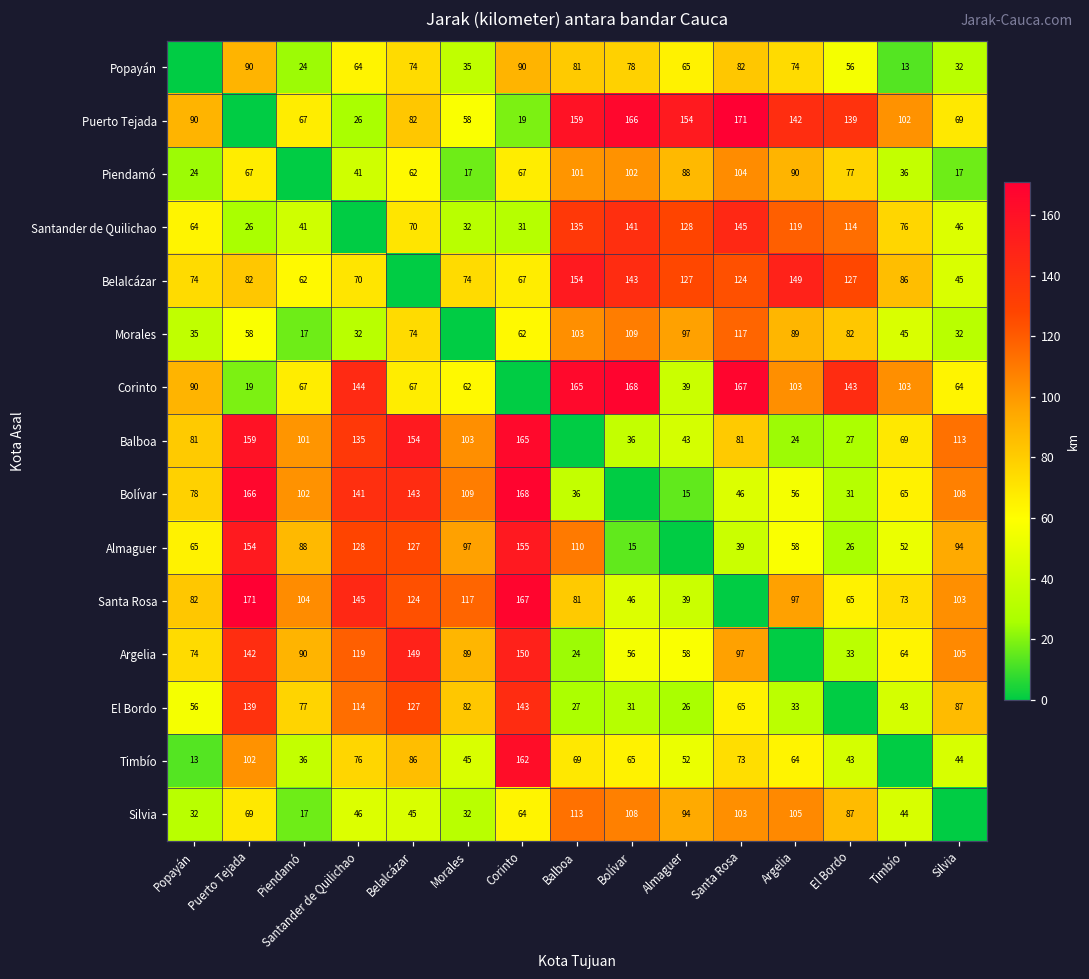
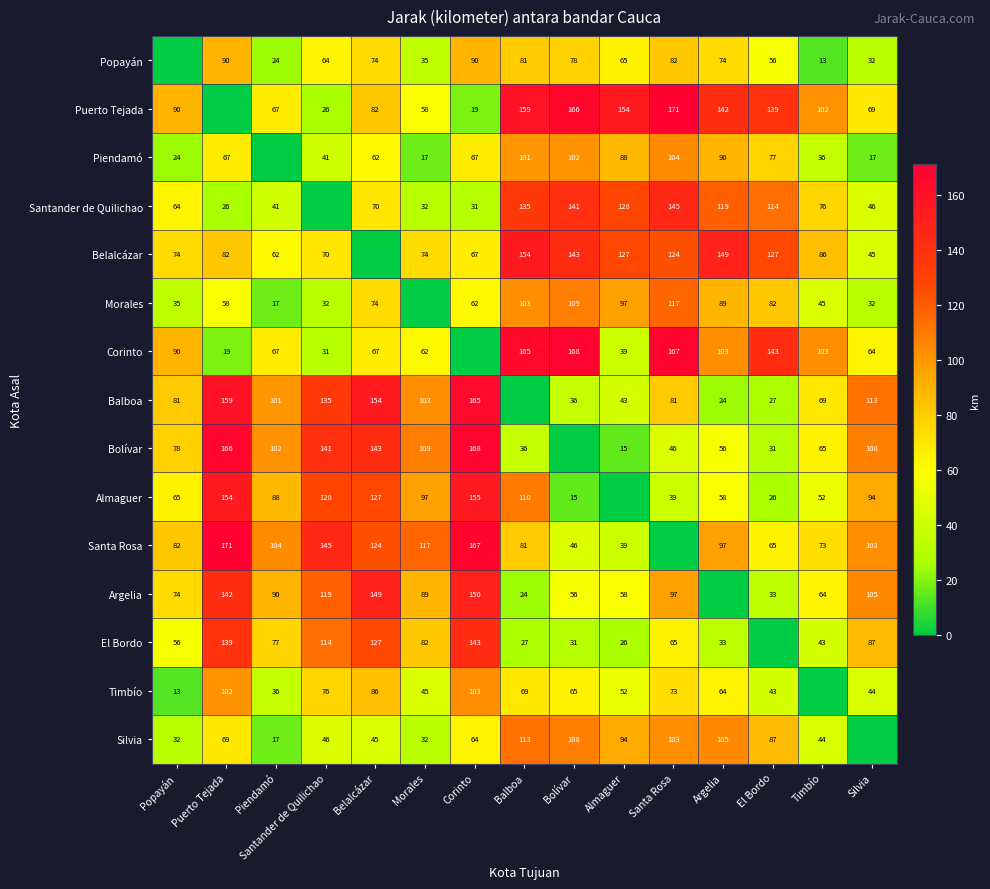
Corinto, Santander de Quilichao: 144 -> 31
Timbío, Corinto: 162 -> 103
